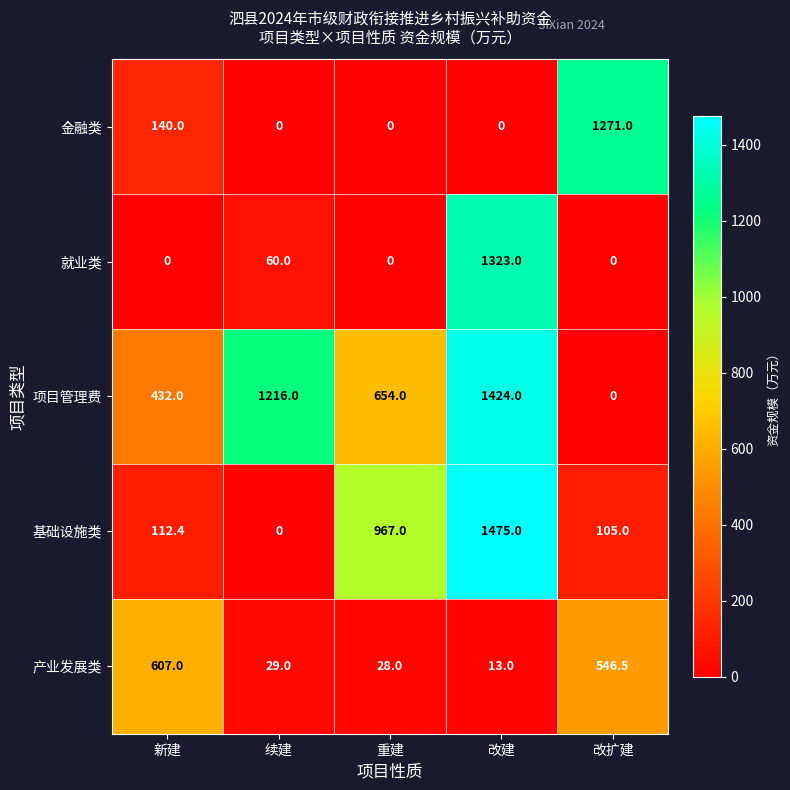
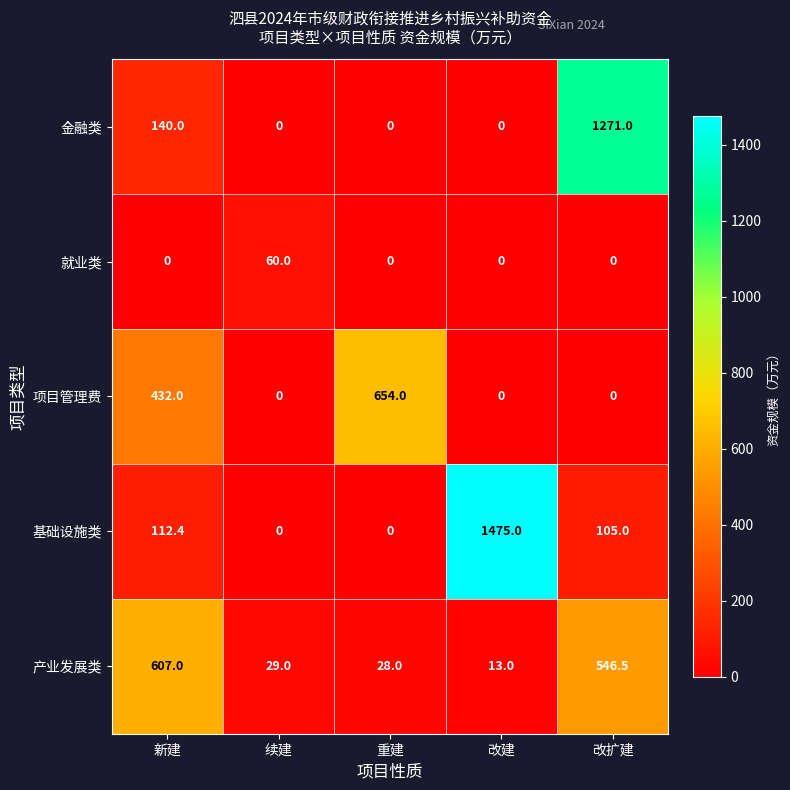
就业类, 改建: 1323.0 -> 0
项目管理费, 续建: 1216.0 -> 0
项目管理费, 改建: 1424.0 -> 0
基础设施类, 重建: 967.0 -> 0
